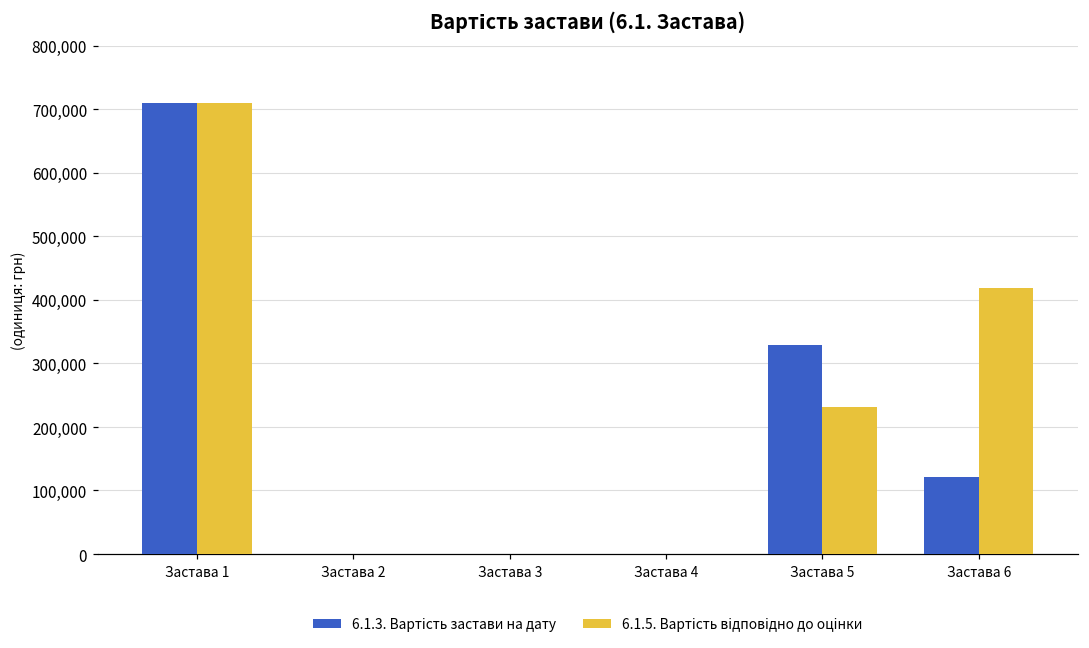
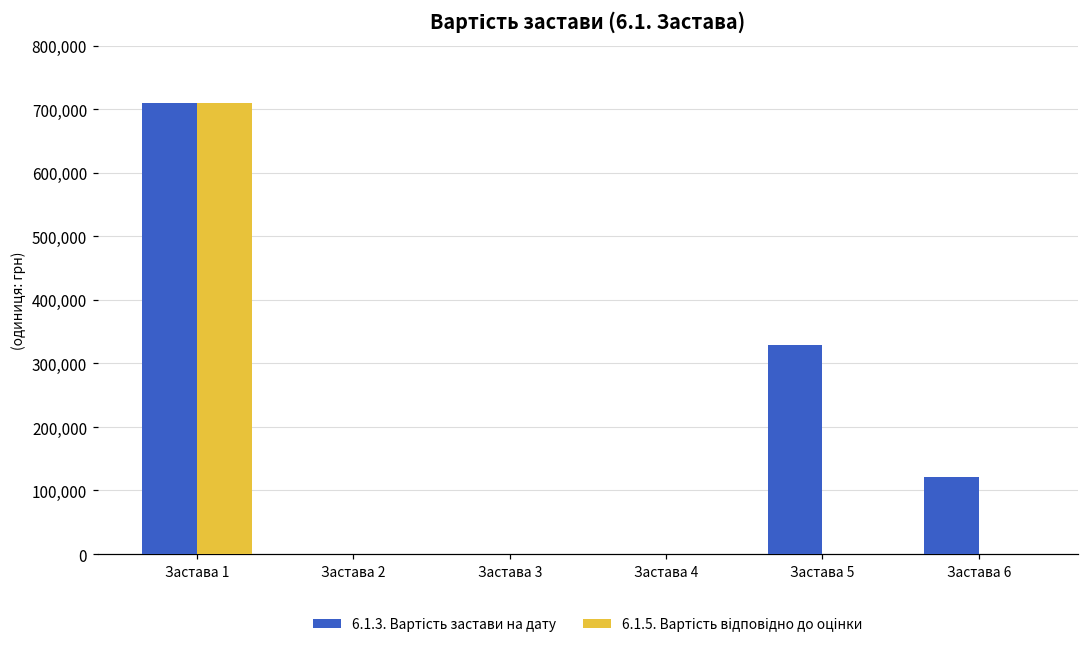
6.1.5. Вартість відповідно до оцінки, Застава 5: 230,000 -> 0
6.1.5. Вартість відповідно до оцінки, Застава 6: 420,000 -> 0
